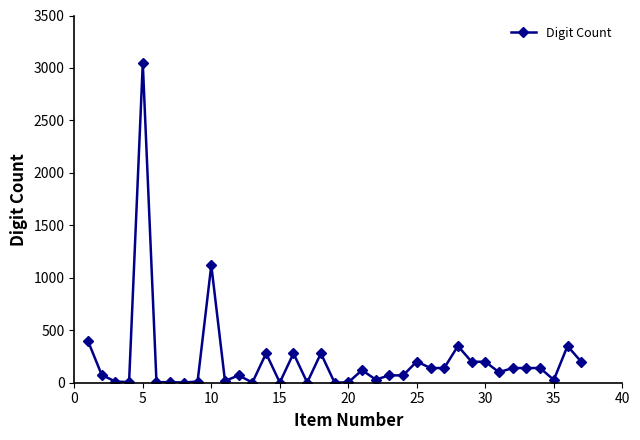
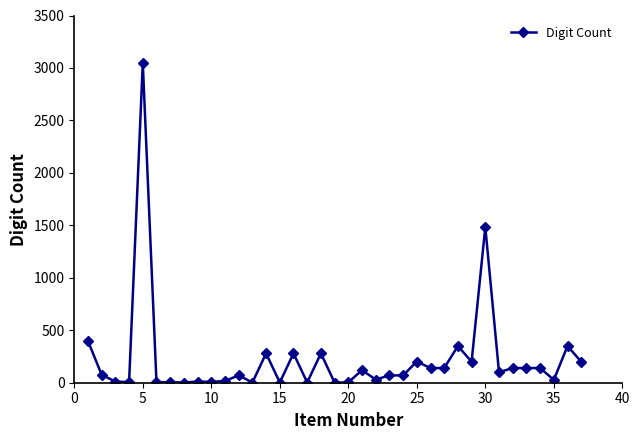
10: 1120 -> 10
30: 200 -> 1480
